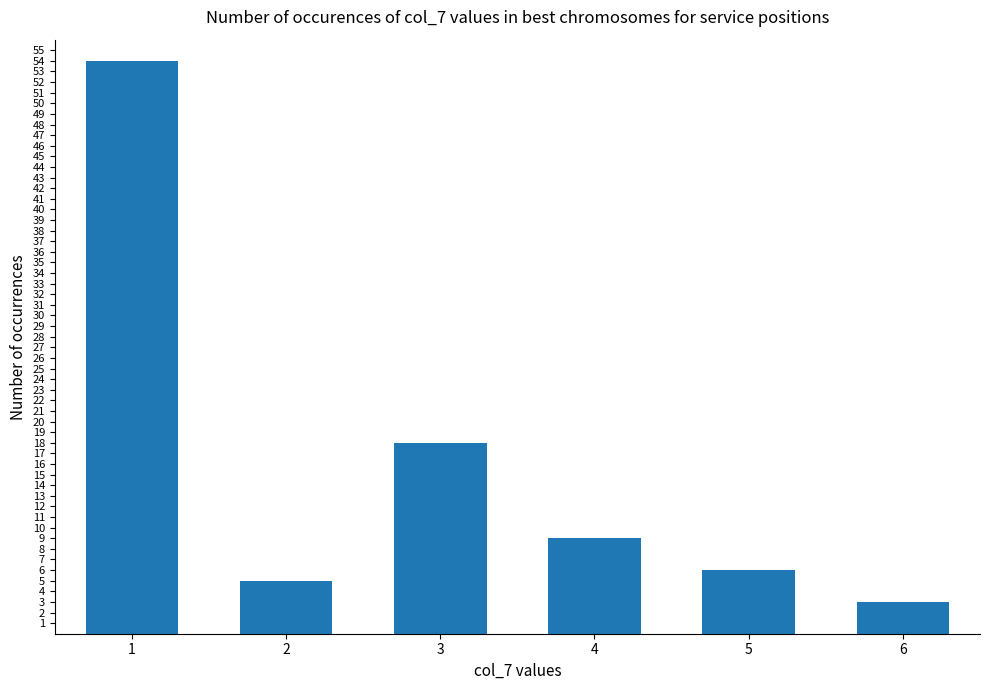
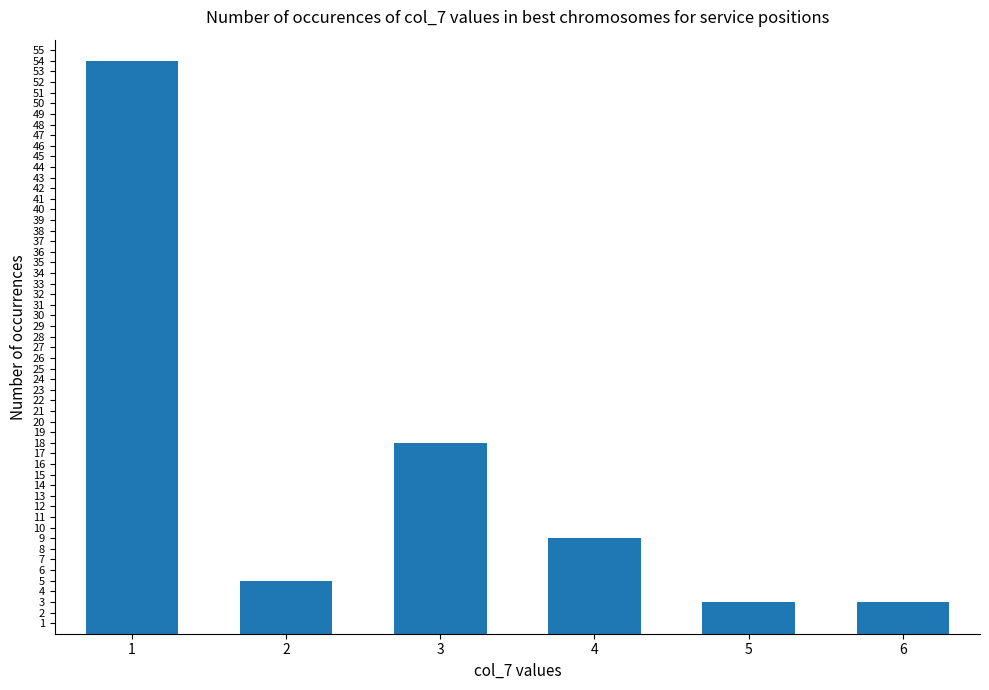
5: 6 -> 3
